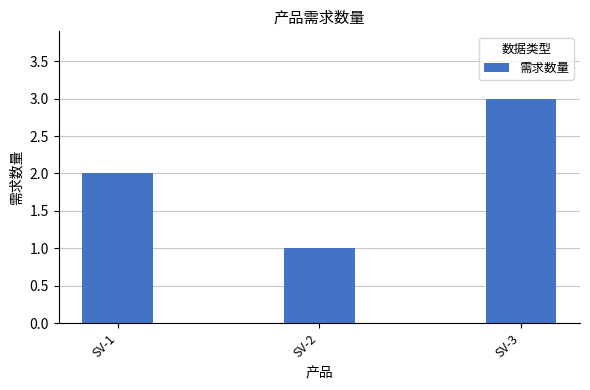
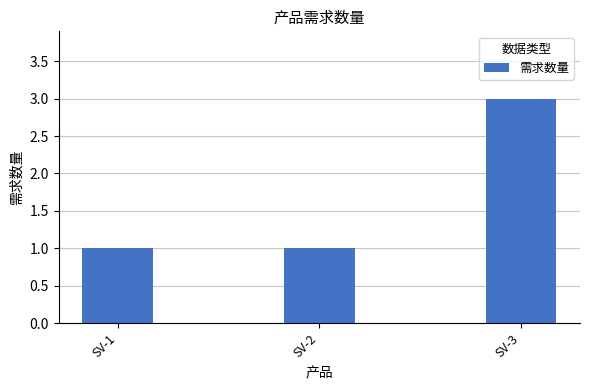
SV-1: 2 -> 1
